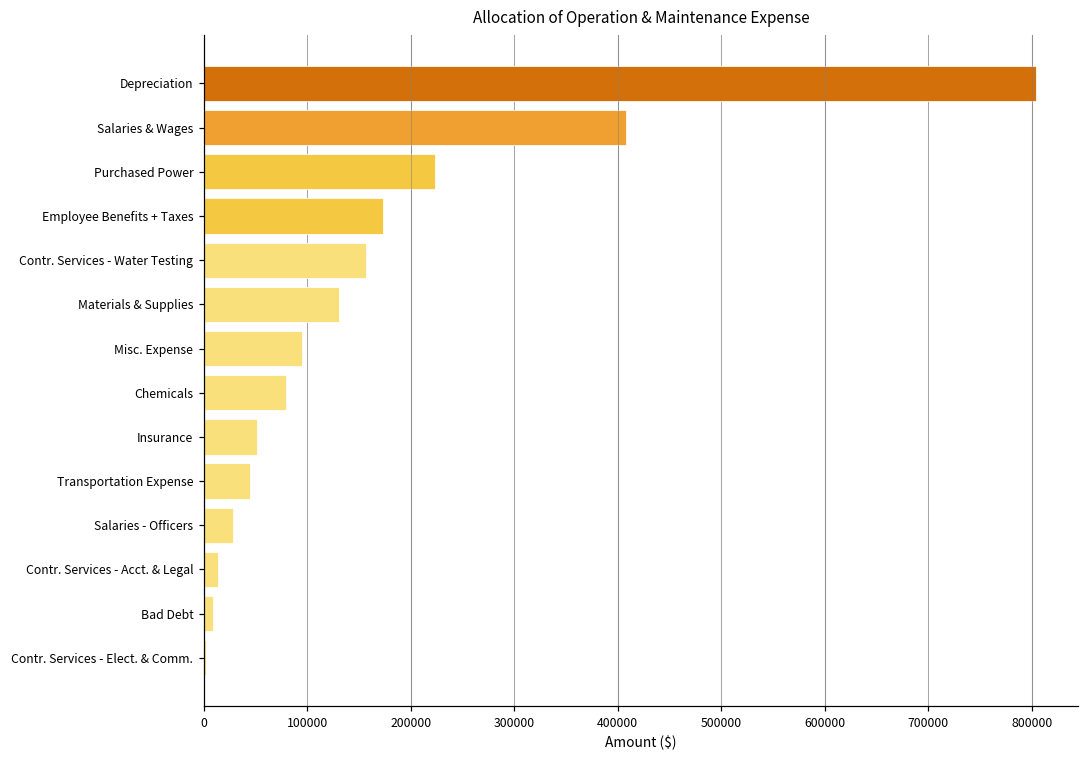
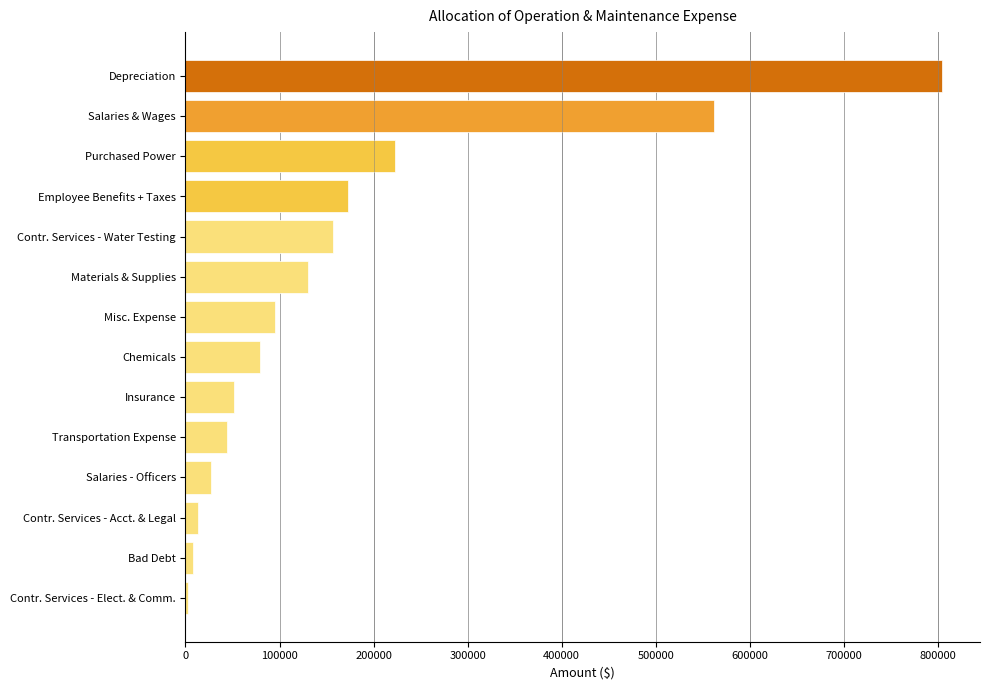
Salaries & Wages: 410000 -> 560000
